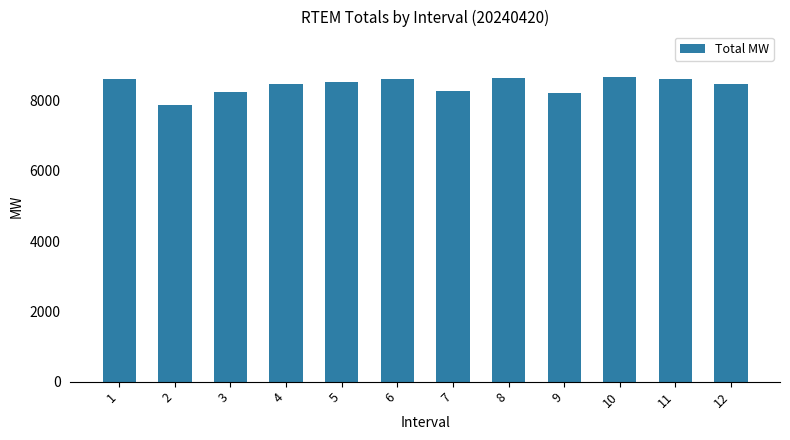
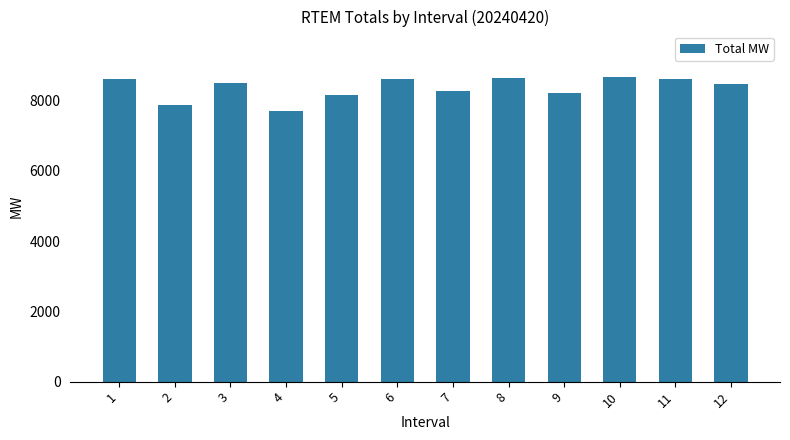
3: 8200 -> 8500
4: 8500 -> 7700
5: 8500 -> 8200
